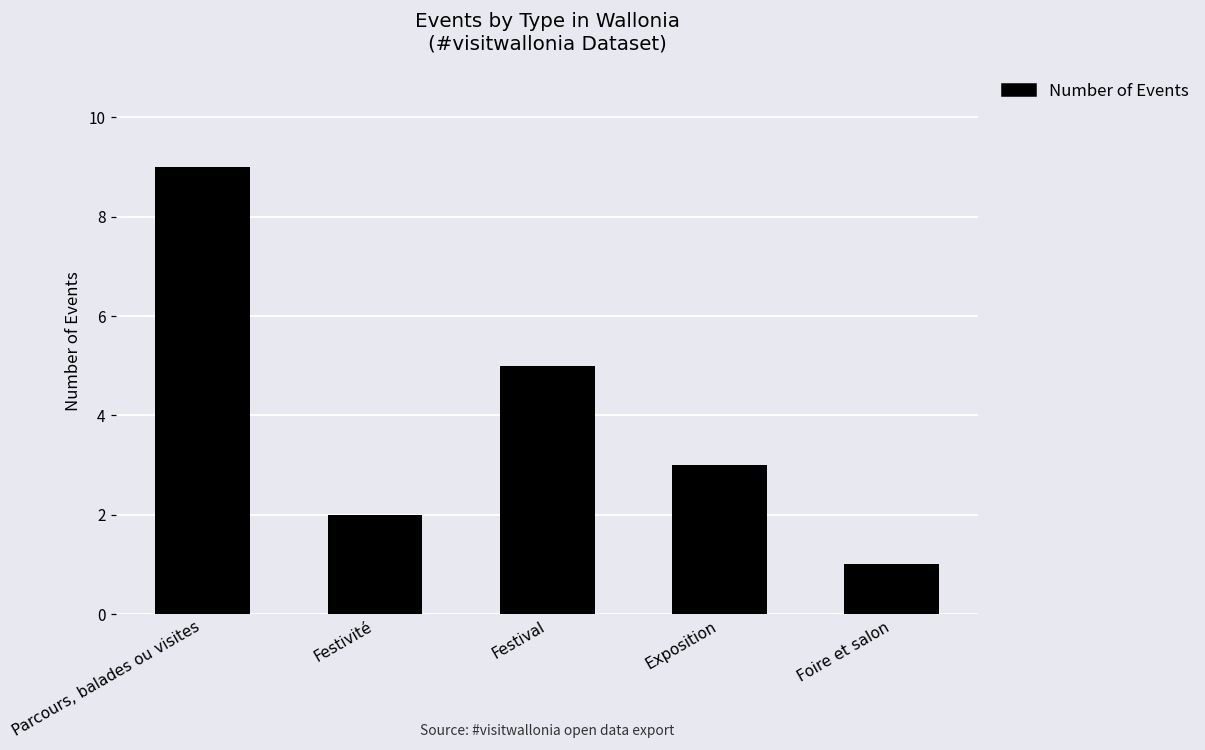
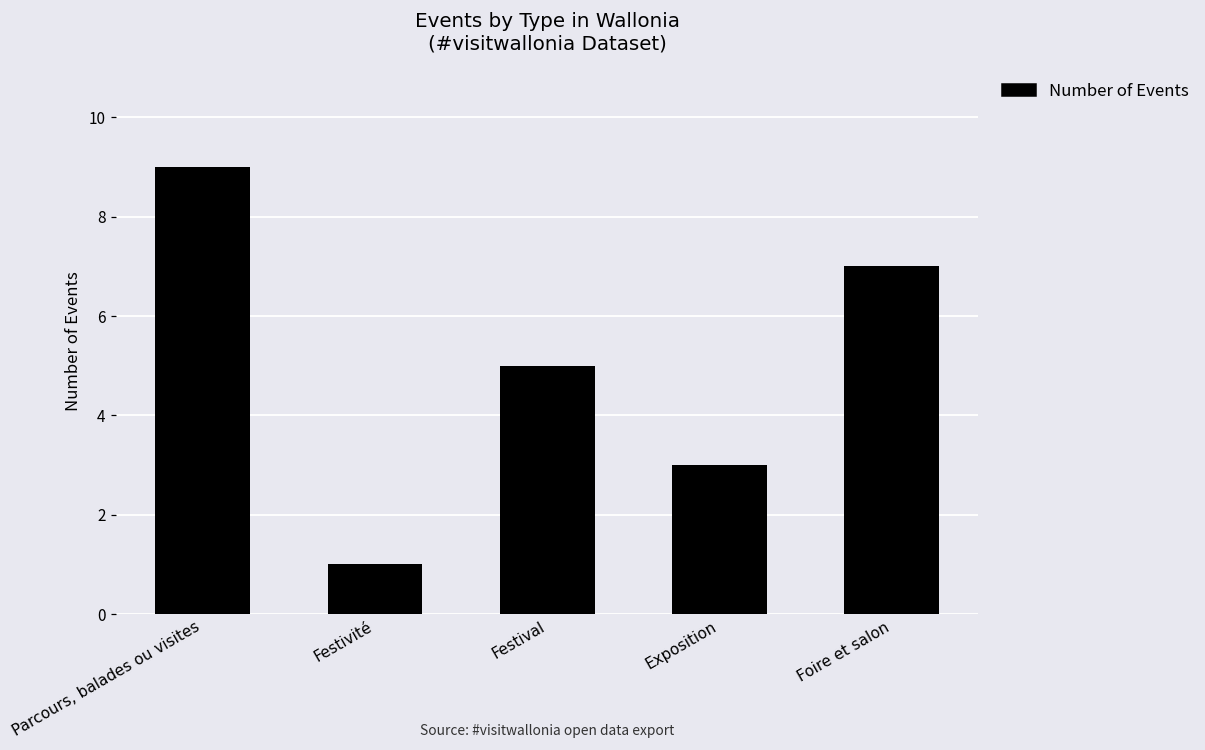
Festivité: 2 -> 1
Foire et salon: 1 -> 7
